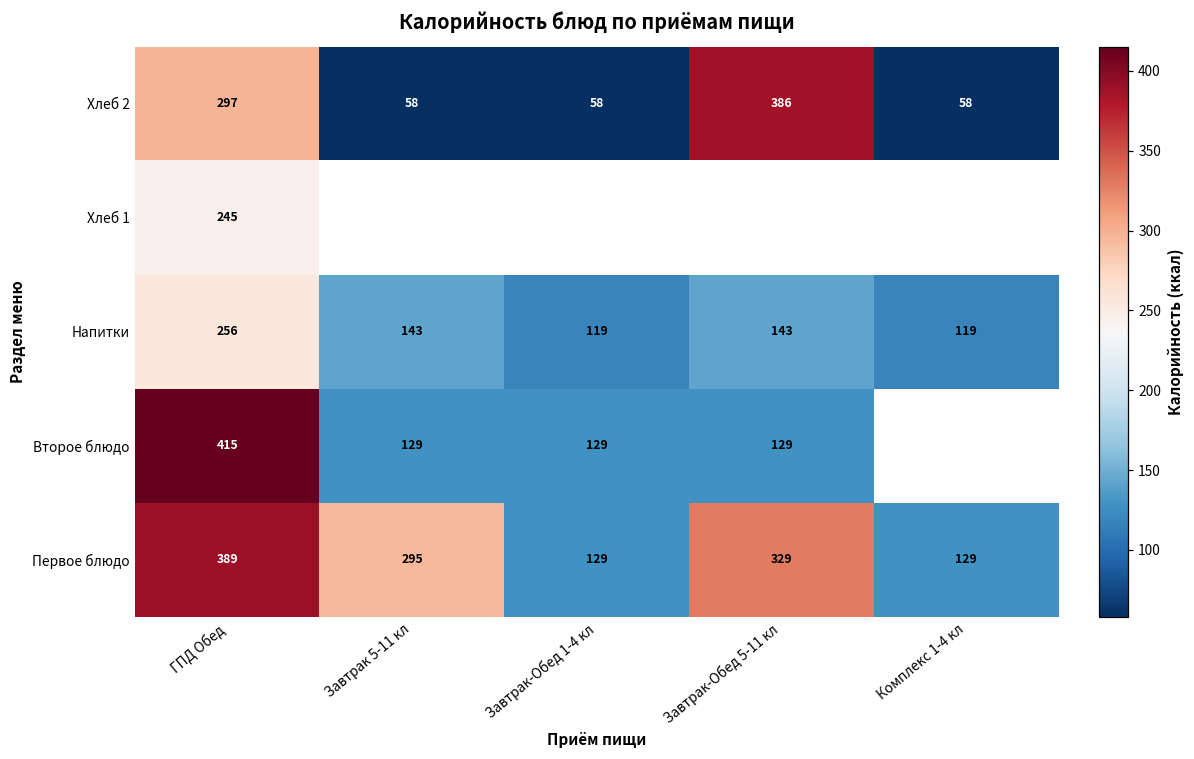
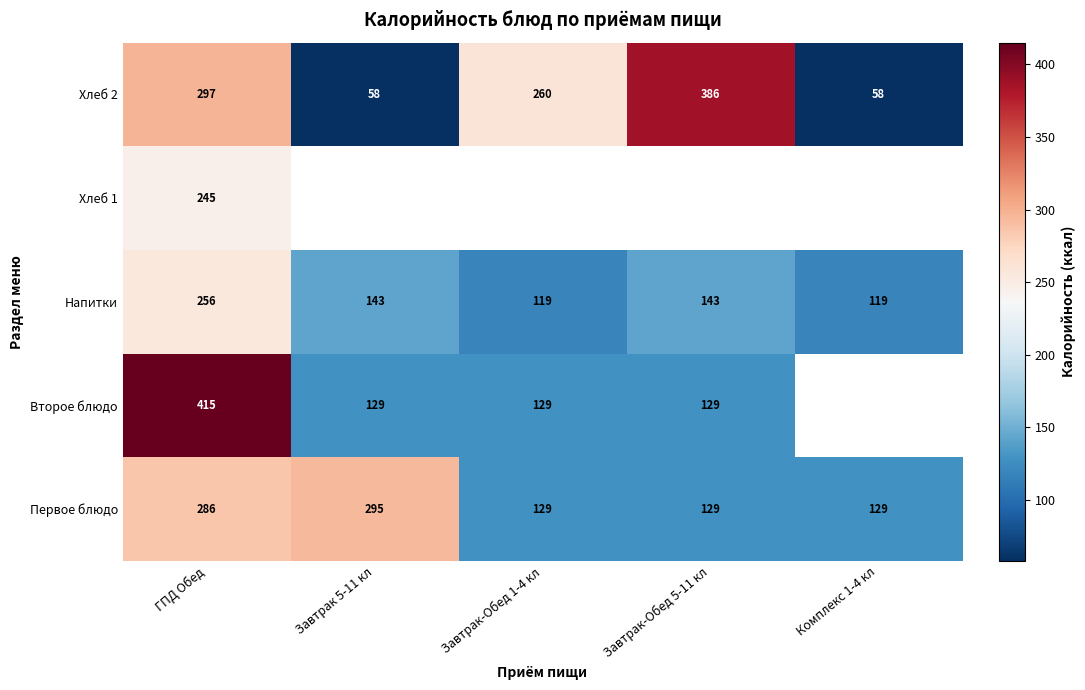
Хлеб 2, Завтрак-Обед 1-4 кл: 58 -> 260
Первое блюдо, ГПД Обед: 389 -> 286
Первое блюдо, Завтрак-Обед 5-11 кл: 329 -> 129
